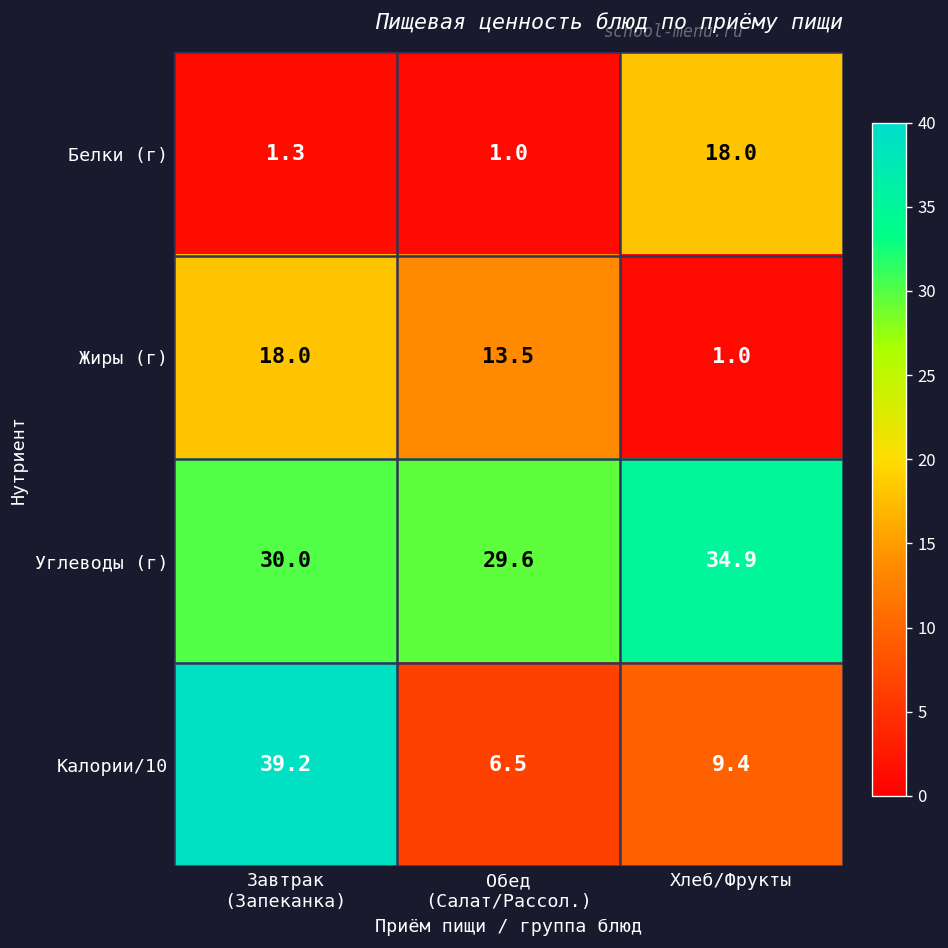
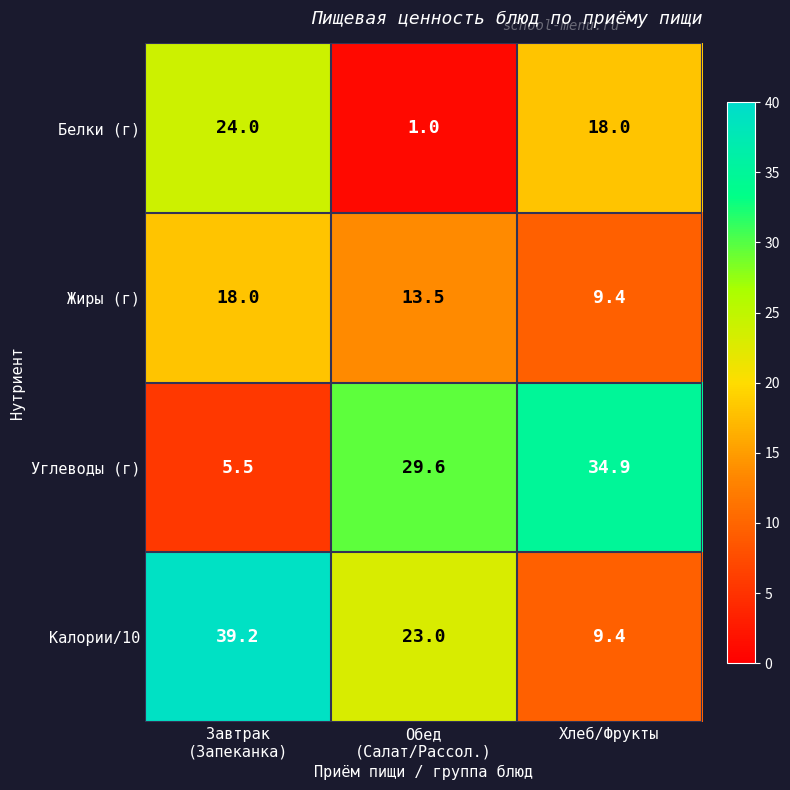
Белки (г), Завтрак (Запеканка): 1.3 -> 24.0
Жиры (г), Хлеб/Фрукты: 1.0 -> 9.4
Углеводы (г), Завтрак (Запеканка): 30.0 -> 5.5
Калории/10, Обед (Салат/Рассол.): 6.5 -> 23.0
